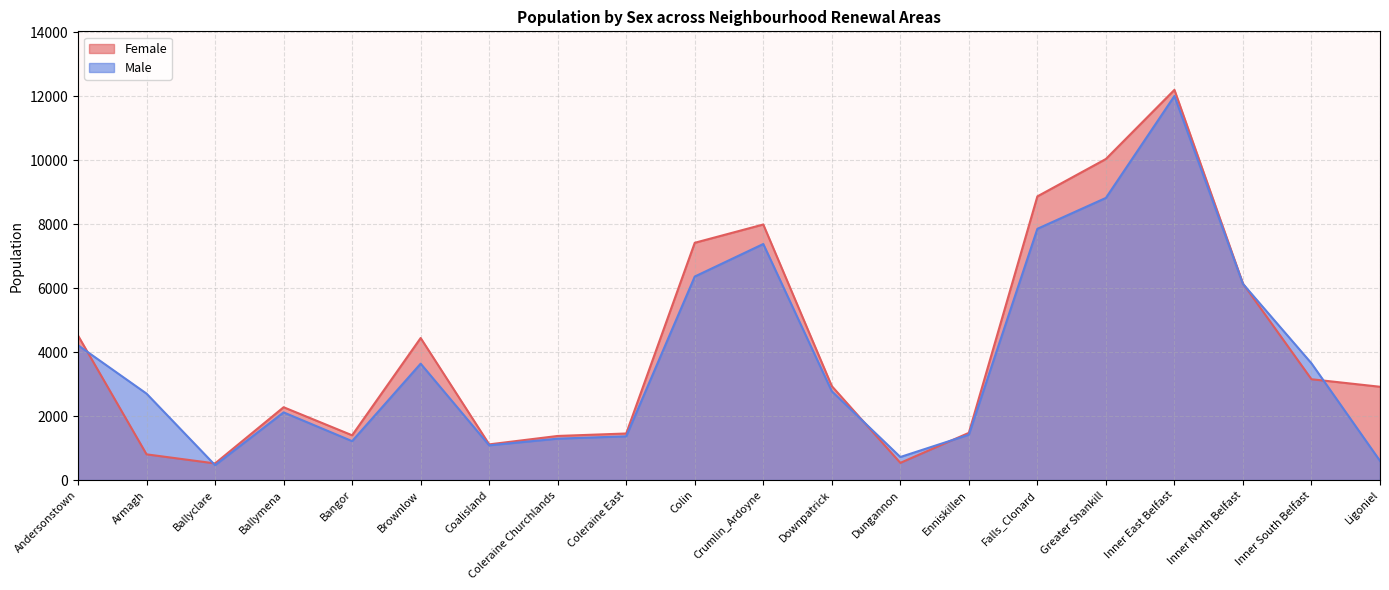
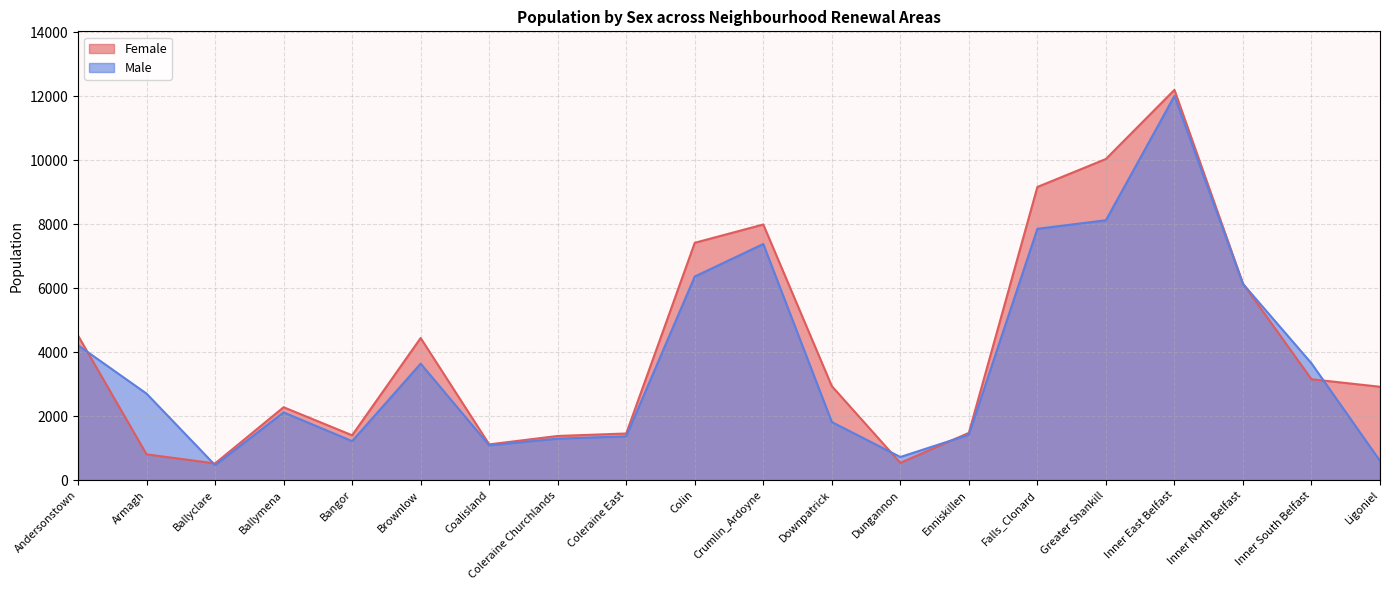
Male, Downpatrick: 2800 -> 1800
Female, Falls_Clonard: 8900 -> 9200
Male, Greater Shankill: 8800 -> 8100
